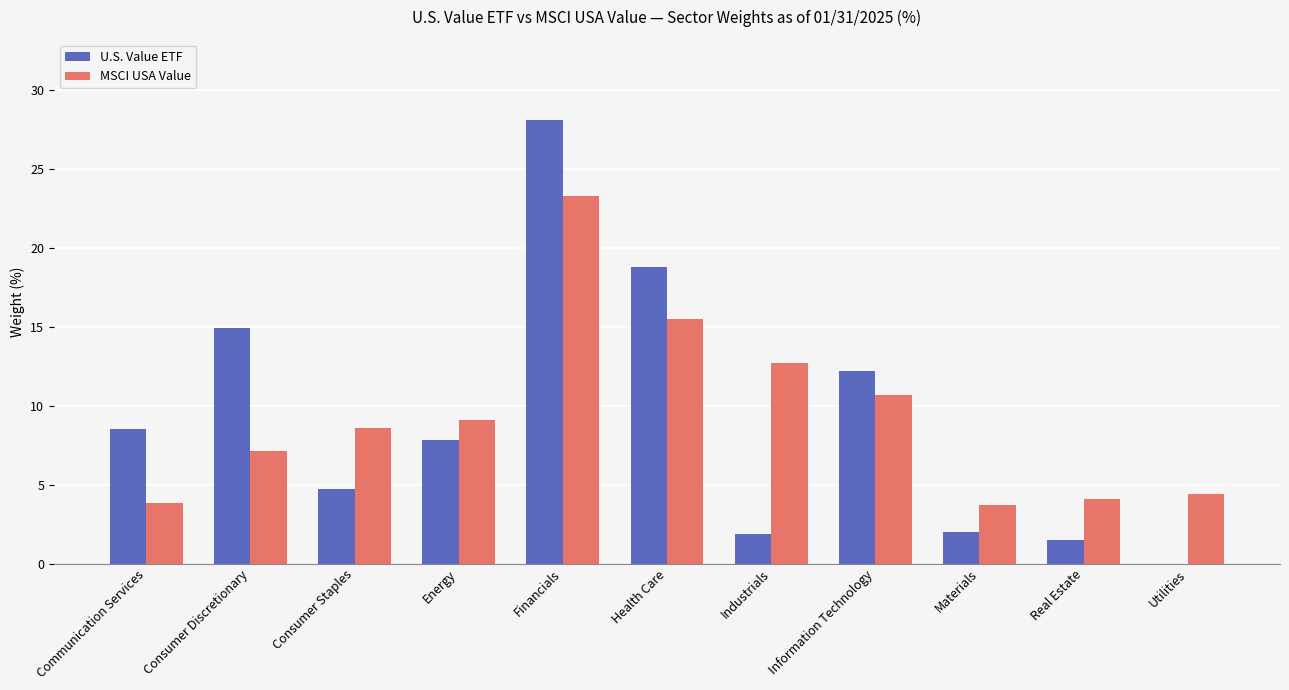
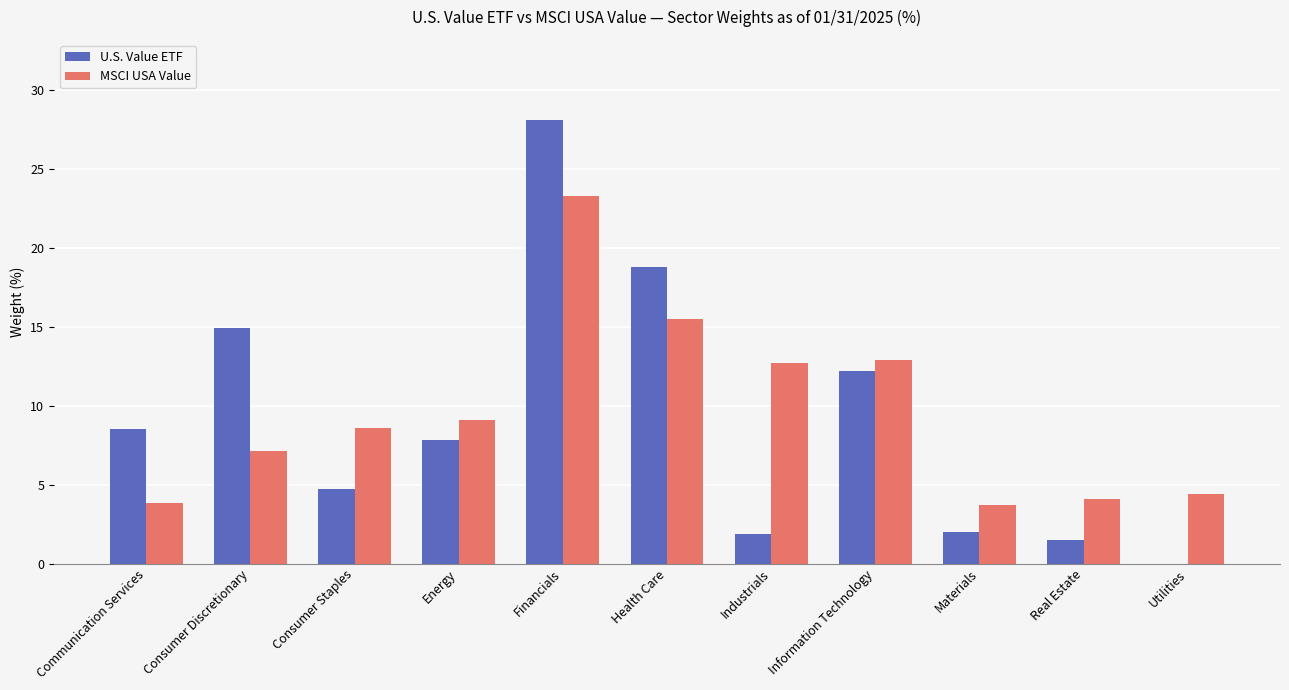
MSCI USA Value, Information Technology: 10.7 -> 12.9
